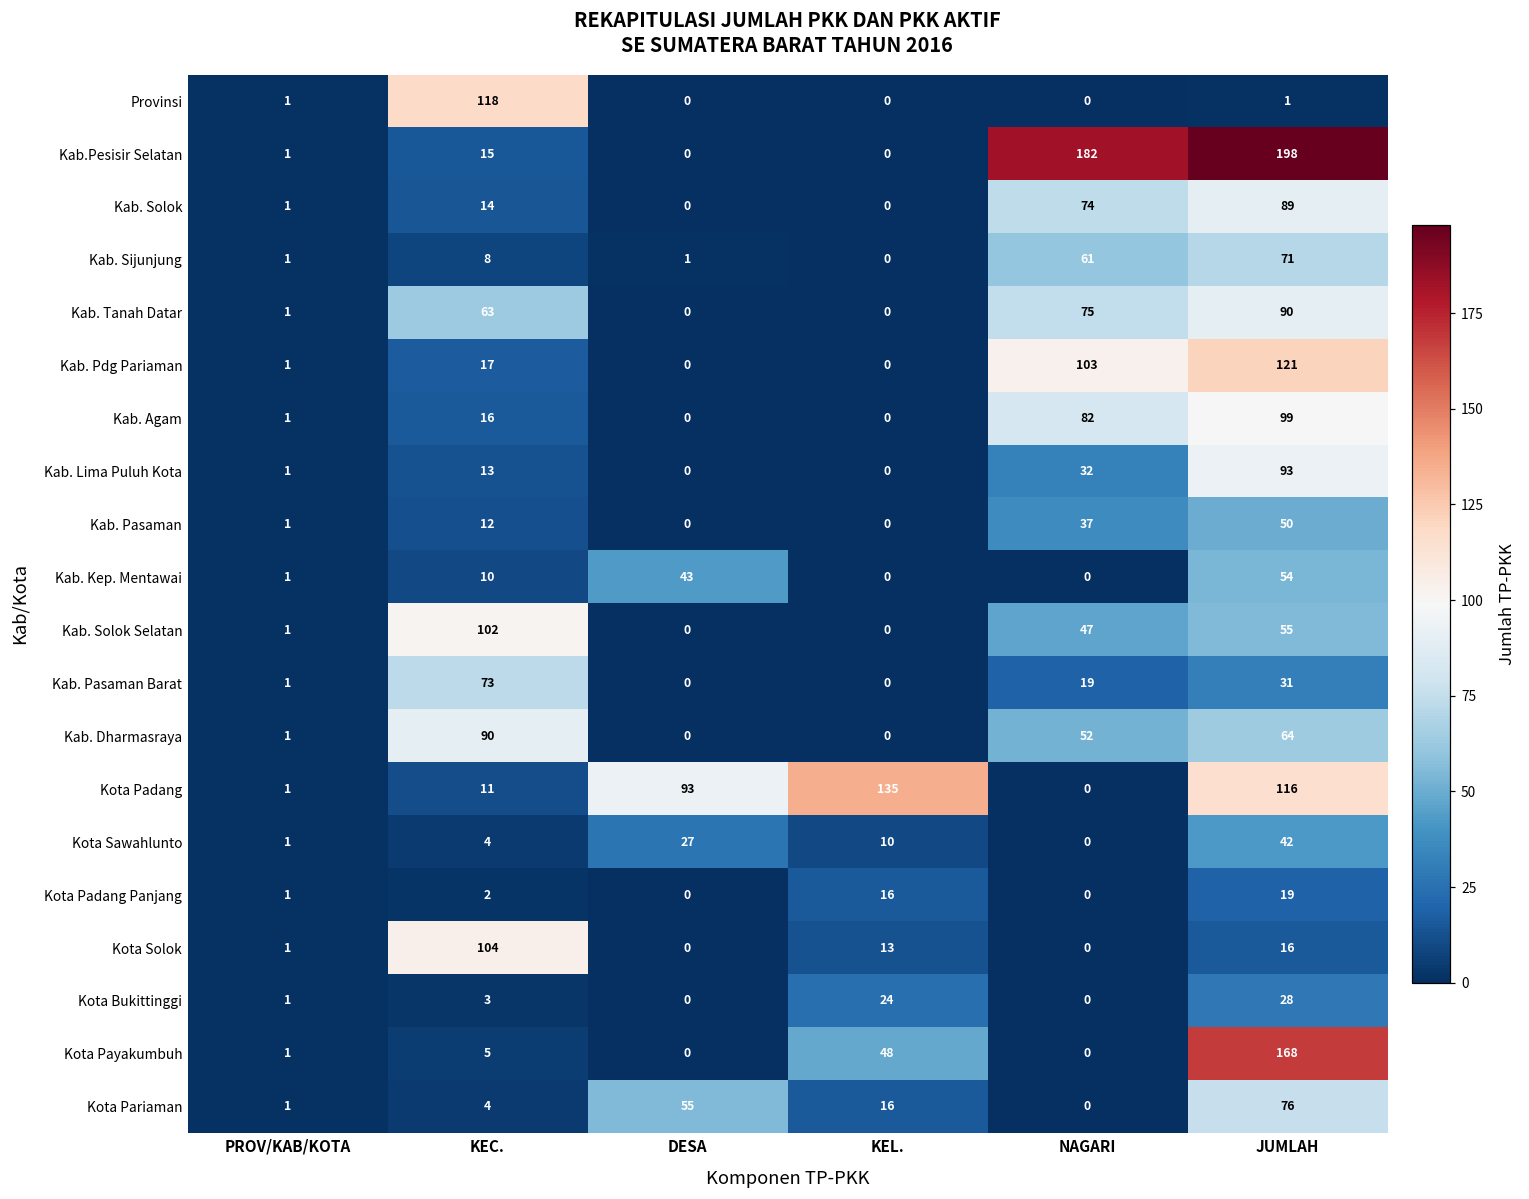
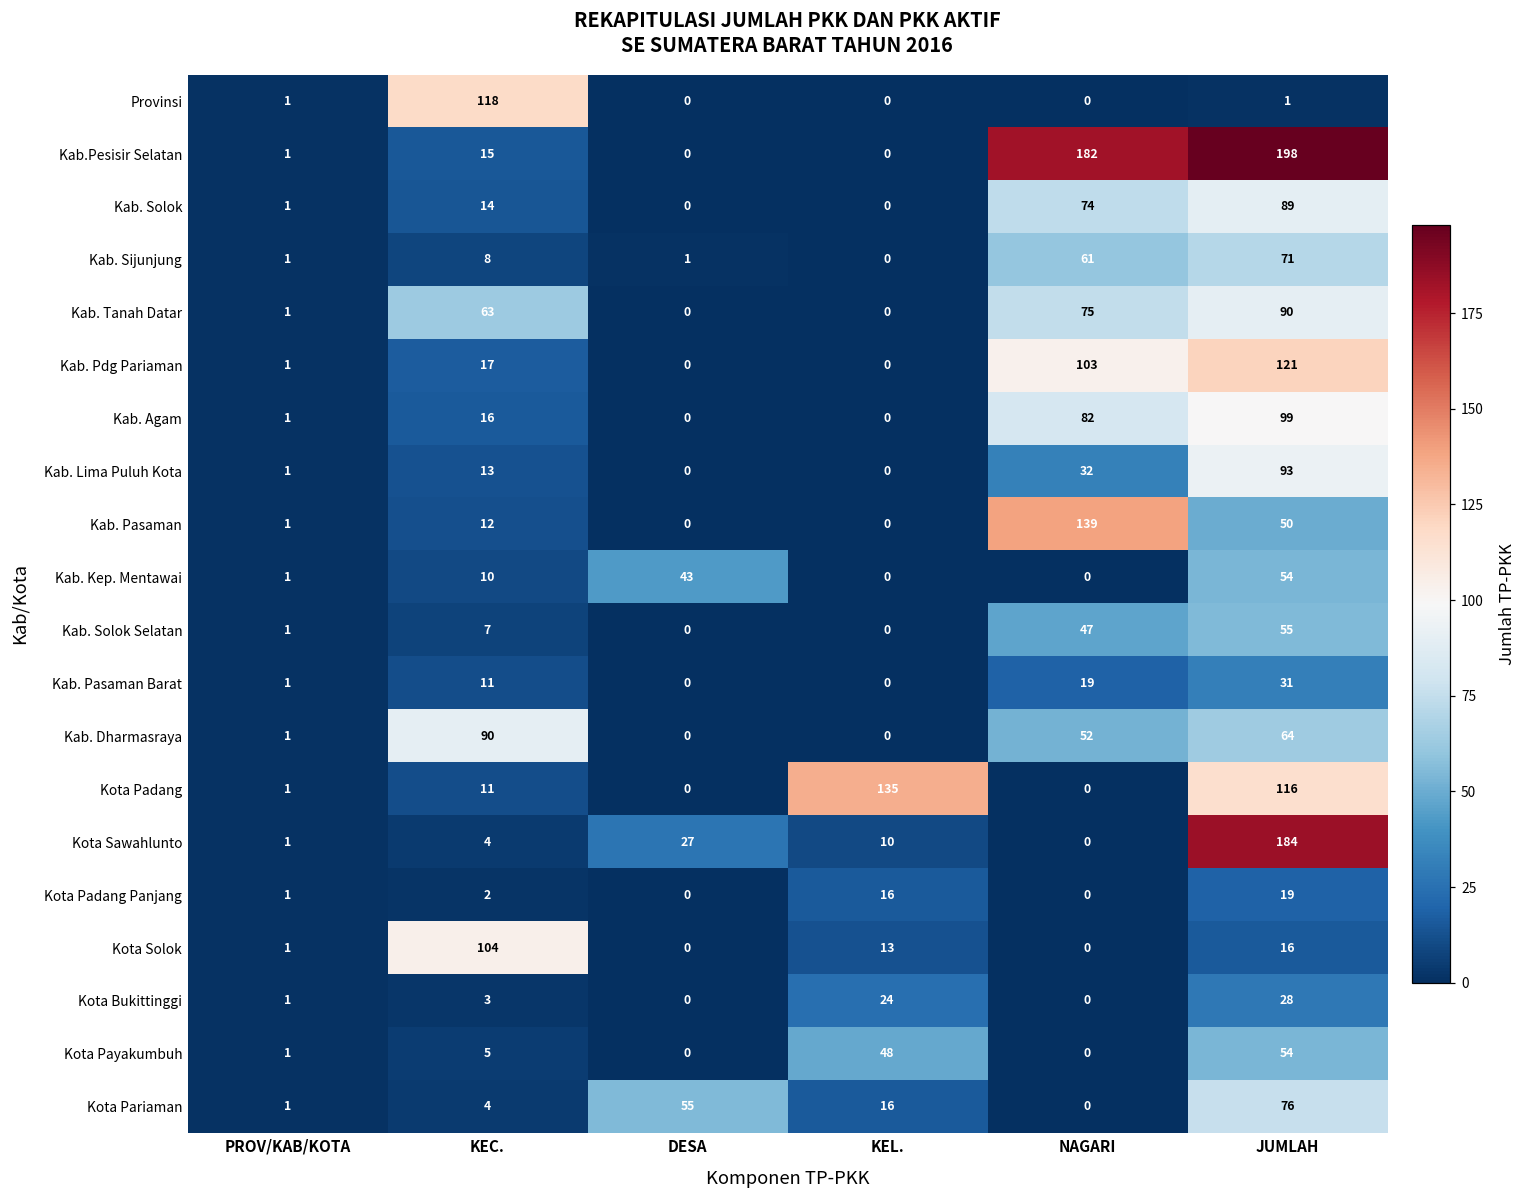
Kab. Pasaman, NAGARI: 37 -> 139
Kab. Solok Selatan, KEC.: 102 -> 7
Kab. Pasaman Barat, KEC.: 73 -> 11
Kota Padang, DESA: 93 -> 0
Kota Sawahlunto, JUMLAH: 42 -> 184
Kota Payakumbuh, JUMLAH: 168 -> 54
